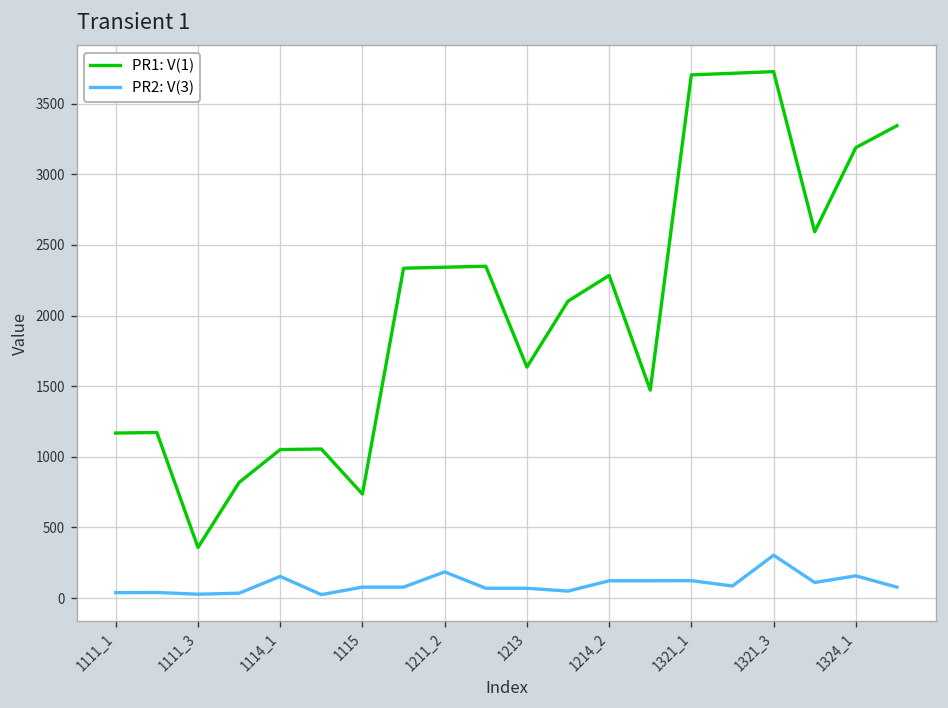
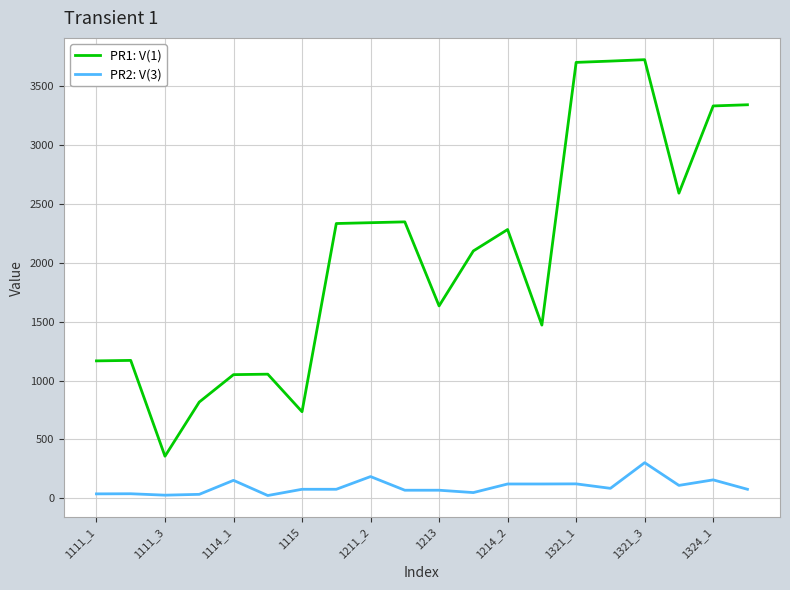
PR1: V(1), 1324_1: 3190 -> 3330
